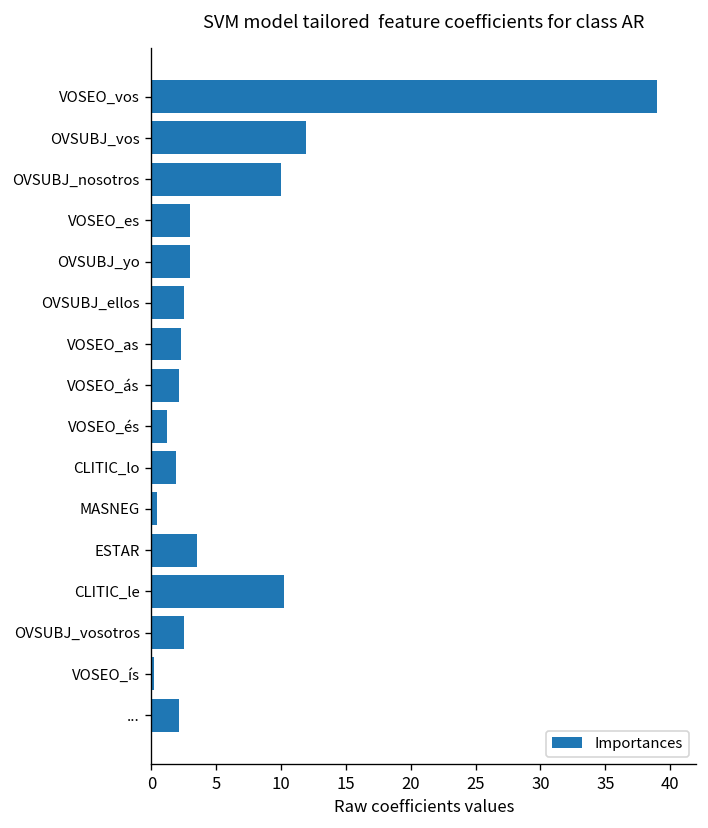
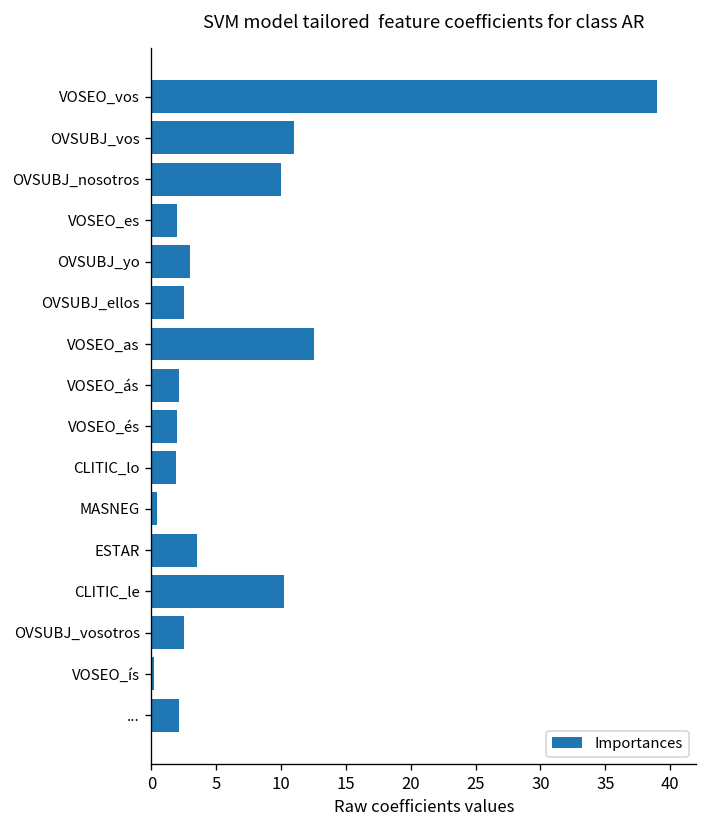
OVSUBJ_vos: 11.9 -> 11.0
VOSEO_es: 3 -> 2
VOSEO_as: 2.3 -> 12.5
VOSEO_és: 1.2 -> 2.0
